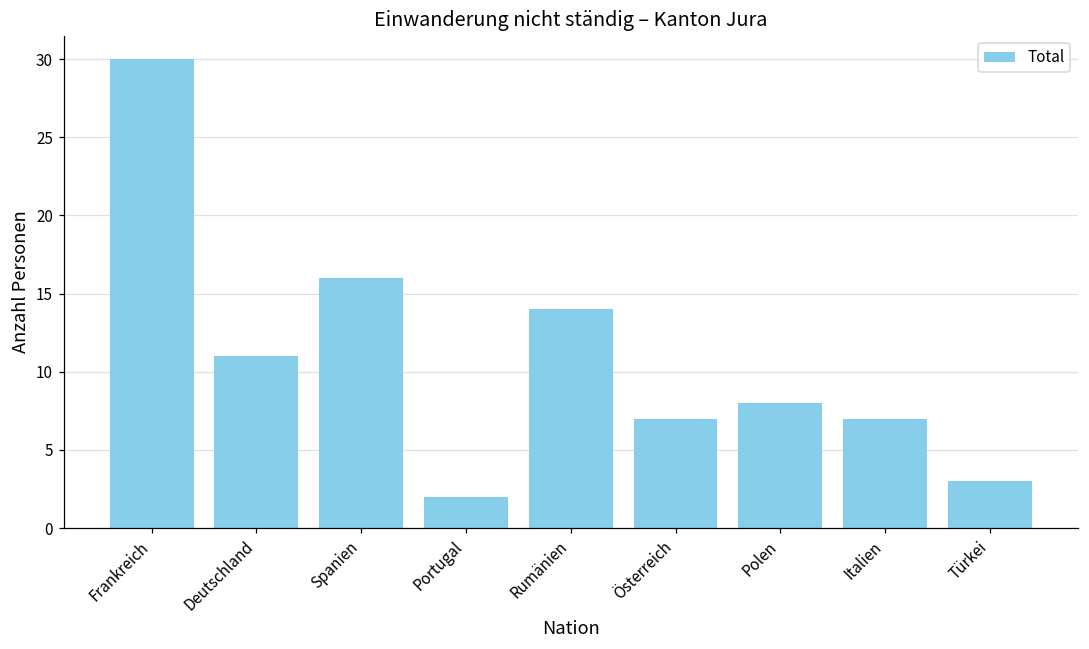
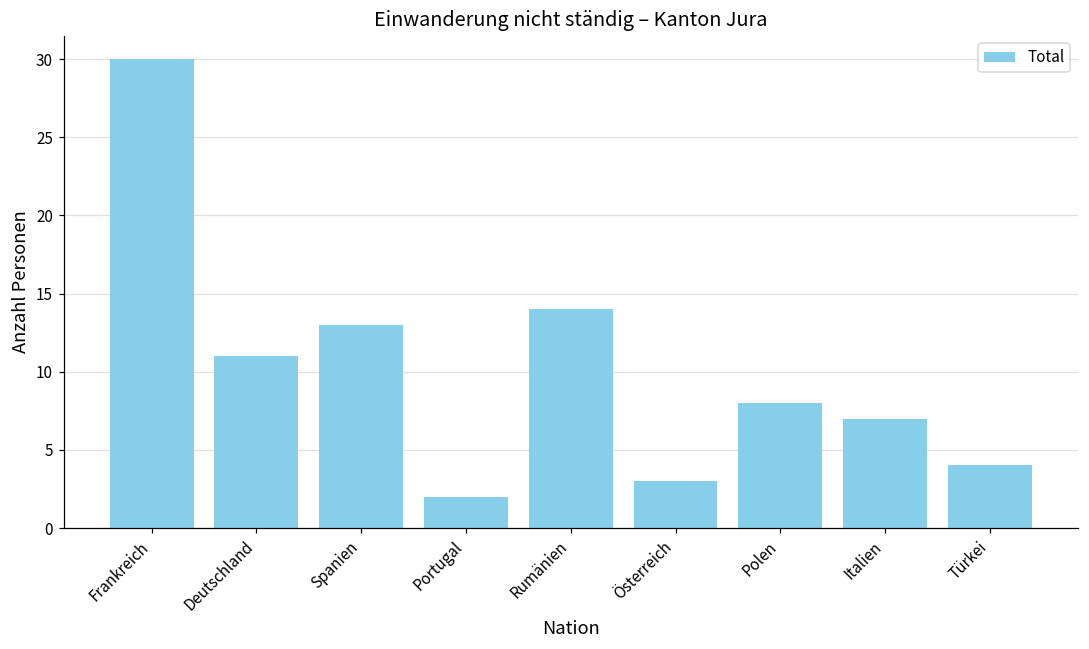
Spanien: 16 -> 13
Österreich: 7 -> 3
Türkei: 3 -> 4
